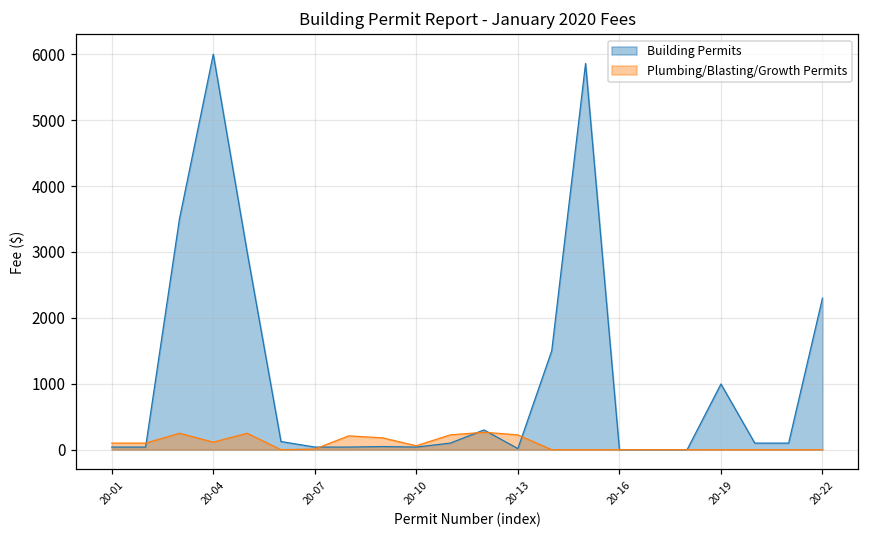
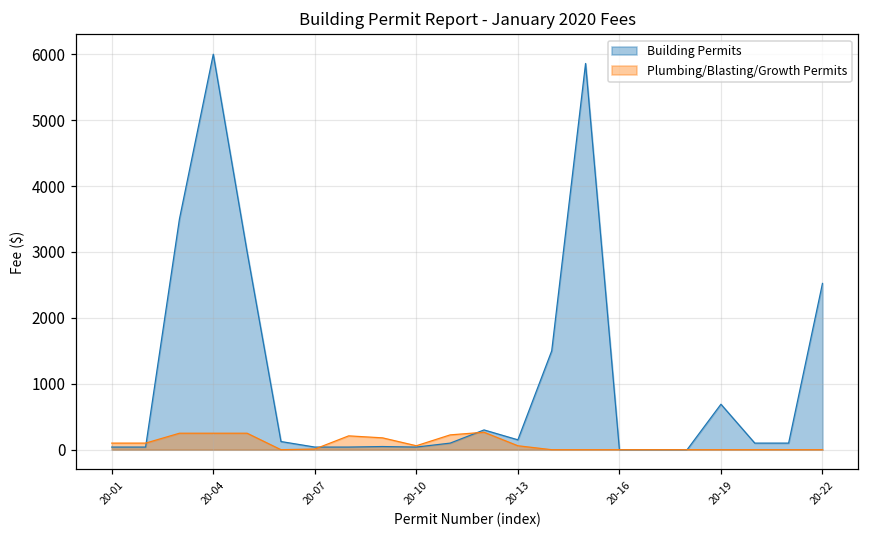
Plumbing/Blasting/Growth Permits, 20-04: 100 -> 300
Building Permits, 20-13: 0 -> 200
Plumbing/Blasting/Growth Permits, 20-13: 200 -> 100
Building Permits, 20-19: 1000 -> 700
Building Permits, 20-22: 2300 -> 2500
